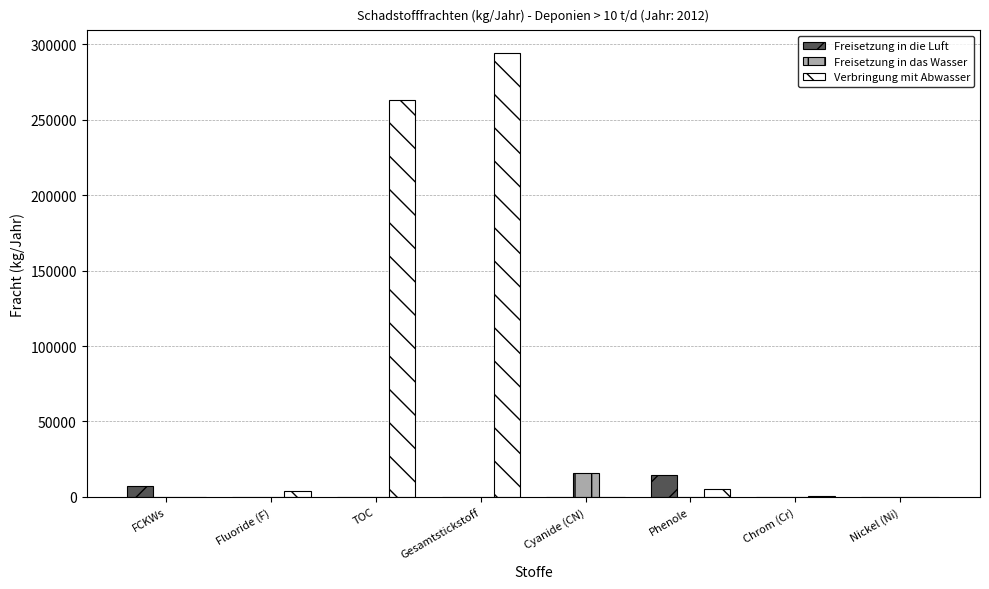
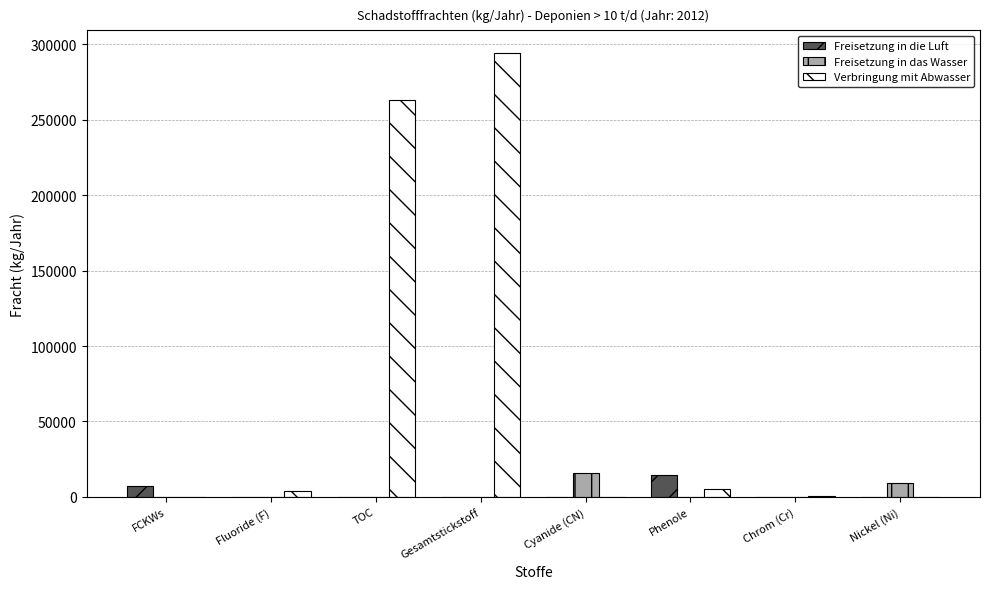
Freisetzung in das Wasser, Nickel (Ni): 0 -> 9000
